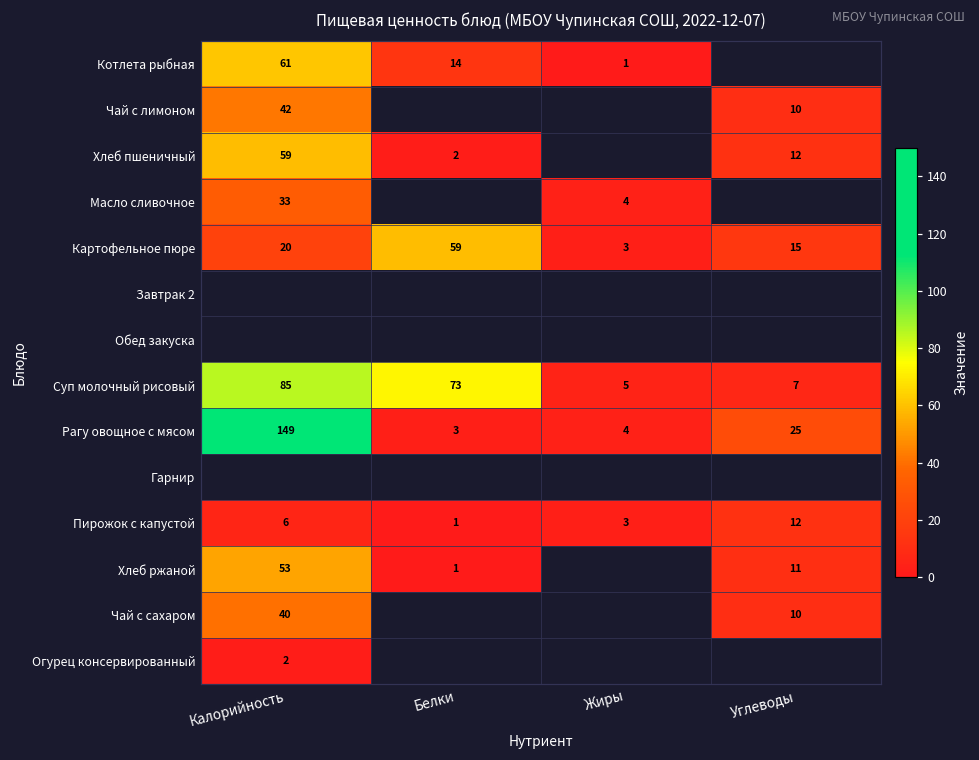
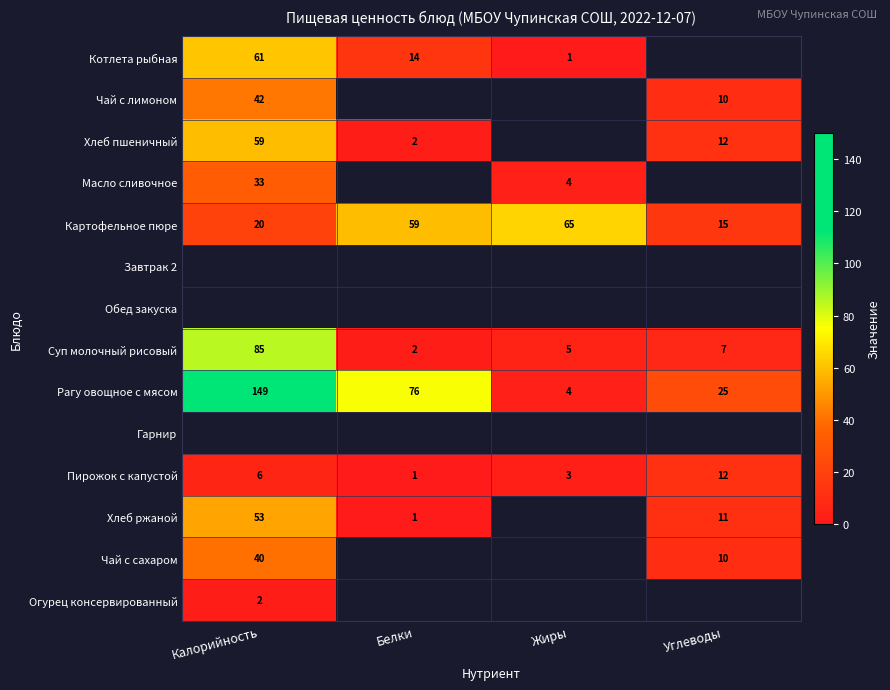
Картофельное пюре, Жиры: 3 -> 65
Суп молочный рисовый, Белки: 73 -> 2
Рагу овощное с мясом, Белки: 3 -> 76
